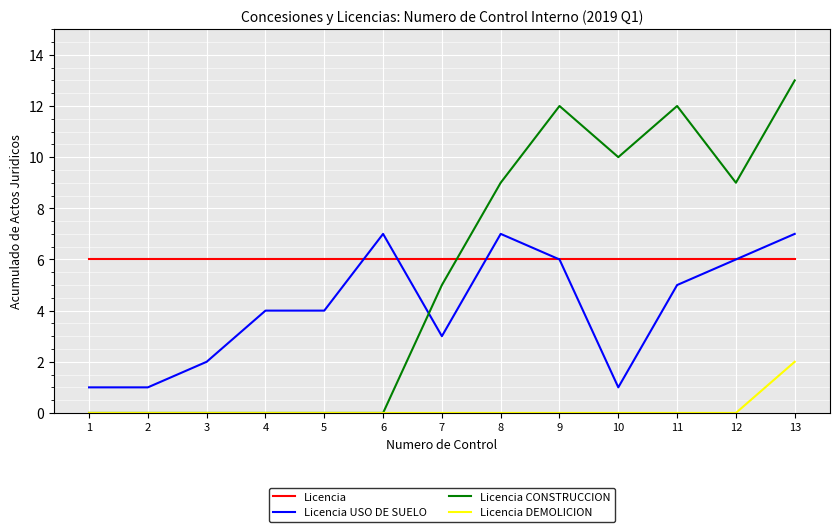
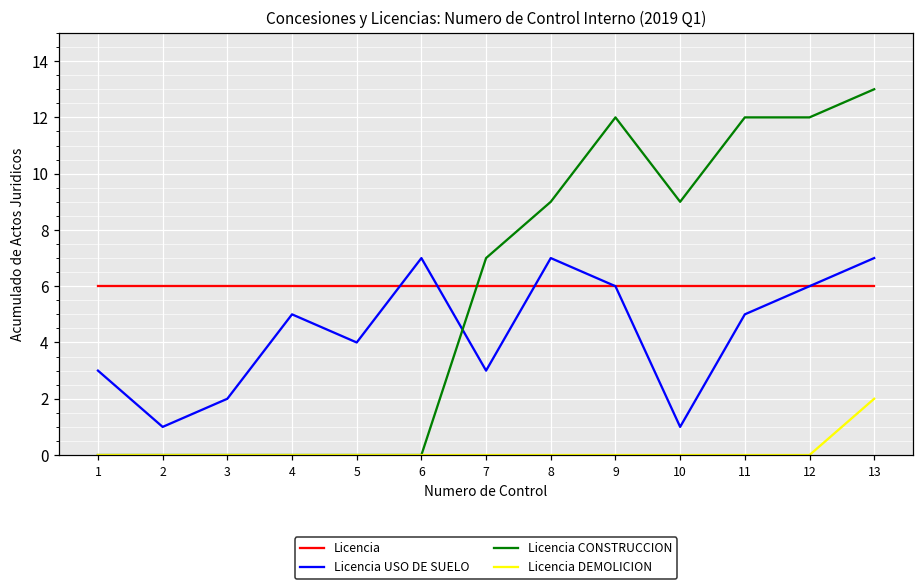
Licencia USO DE SUELO, 1: 1 -> 3
Licencia USO DE SUELO, 4: 4 -> 5
Licencia CONSTRUCCION, 7: 5 -> 7
Licencia CONSTRUCCION, 10: 10 -> 9
Licencia CONSTRUCCION, 12: 9 -> 12
